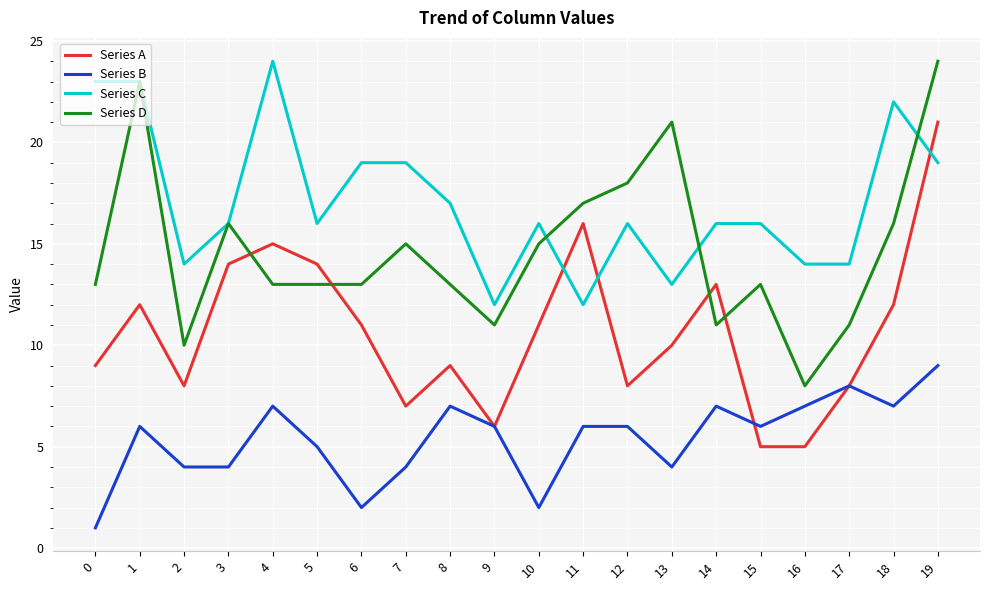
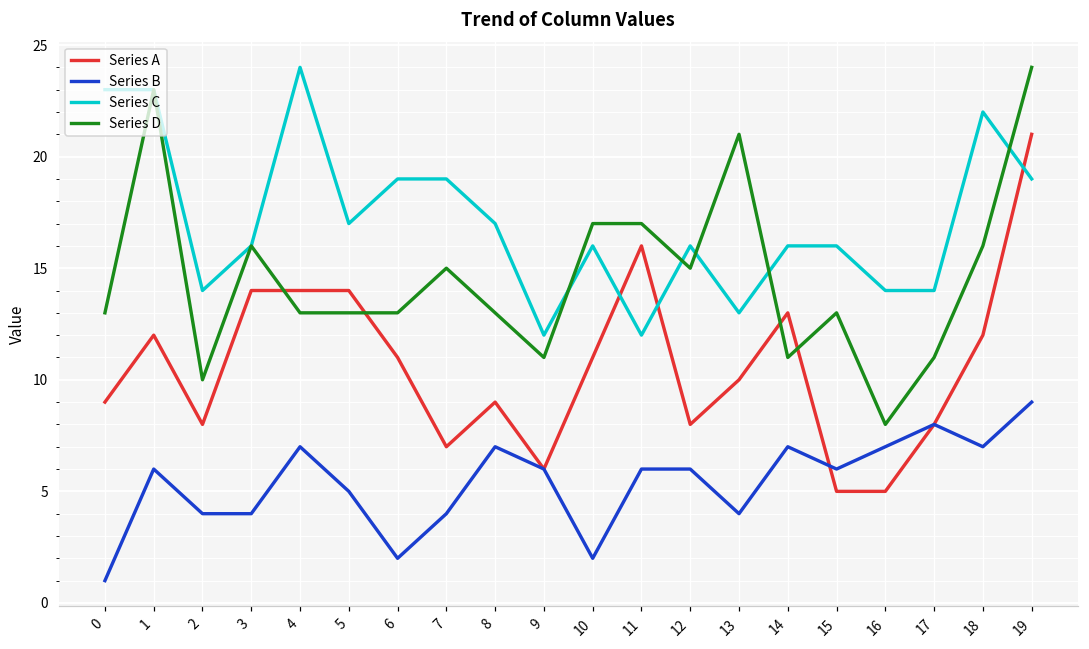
Series A, 4: 15 -> 14
Series C, 5: 16 -> 17
Series D, 10: 15 -> 17
Series D, 12: 18 -> 15
